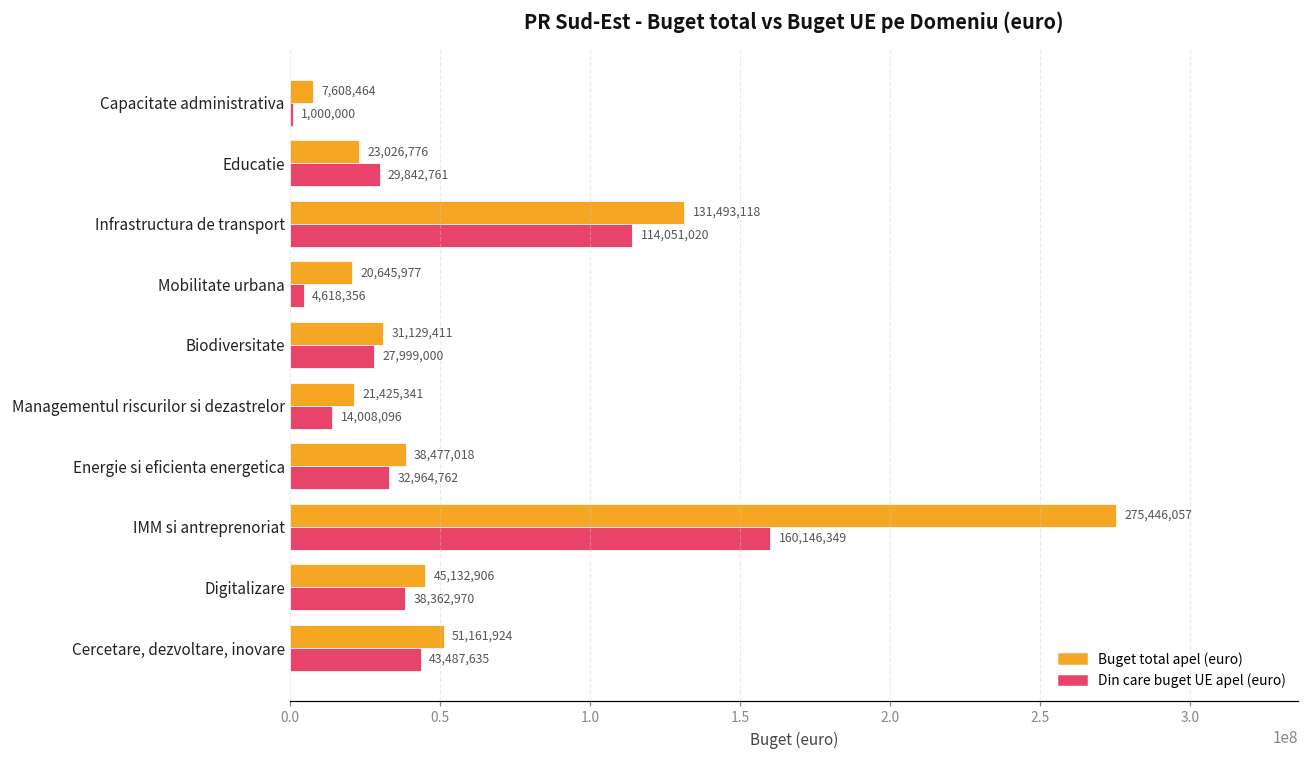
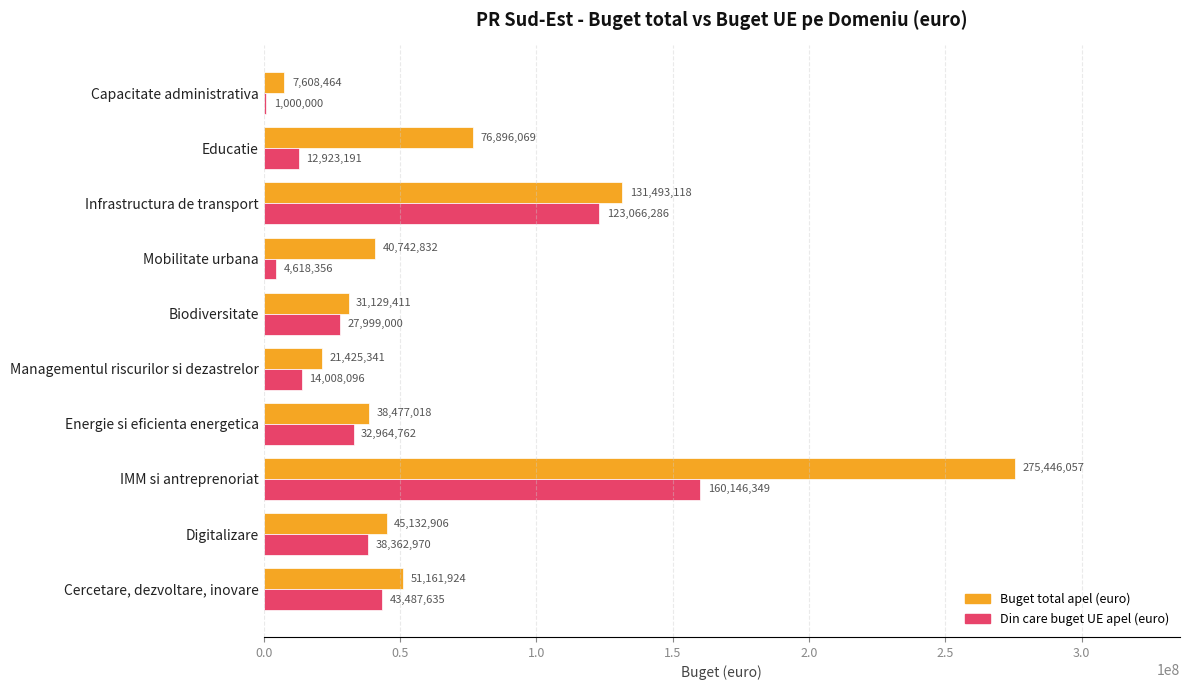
Buget total apel (euro), Educatie: 23,026,776 -> 76,896,069
Din care buget UE apel (euro), Educatie: 29,842,761 -> 12,923,191
Din care buget UE apel (euro), Infrastructura de transport: 114,051,020 -> 123,066,286
Buget total apel (euro), Mobilitate urbana: 20,645,977 -> 40,742,832
